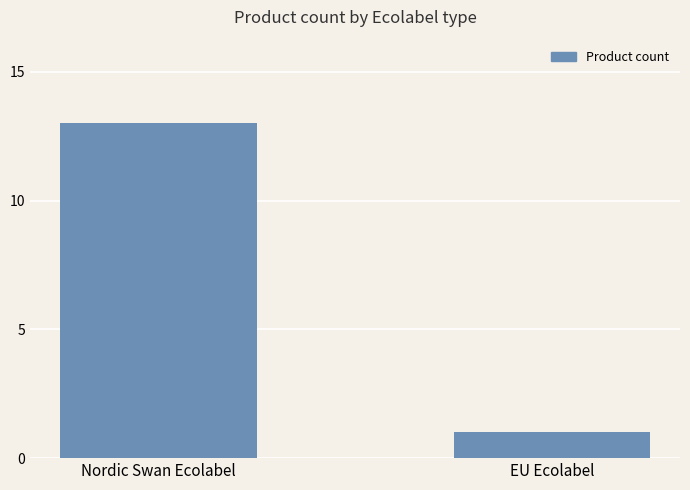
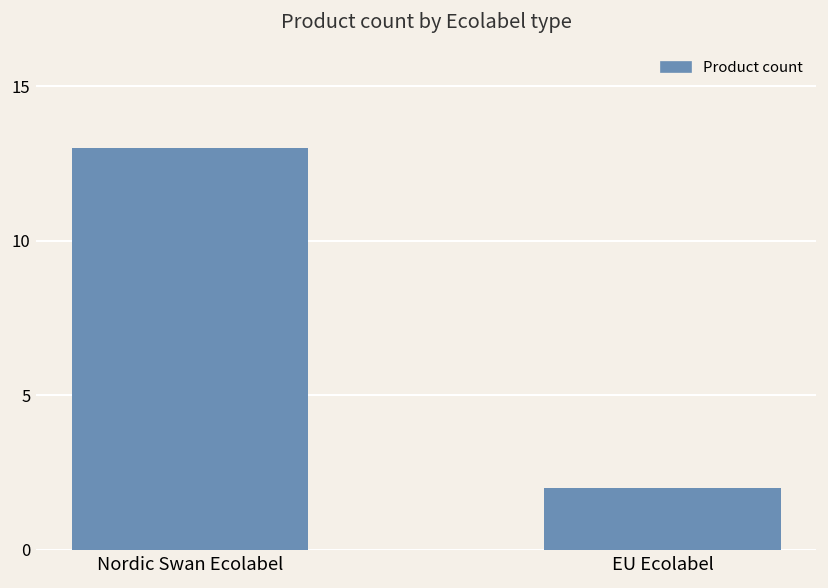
EU Ecolabel: 1 -> 2
